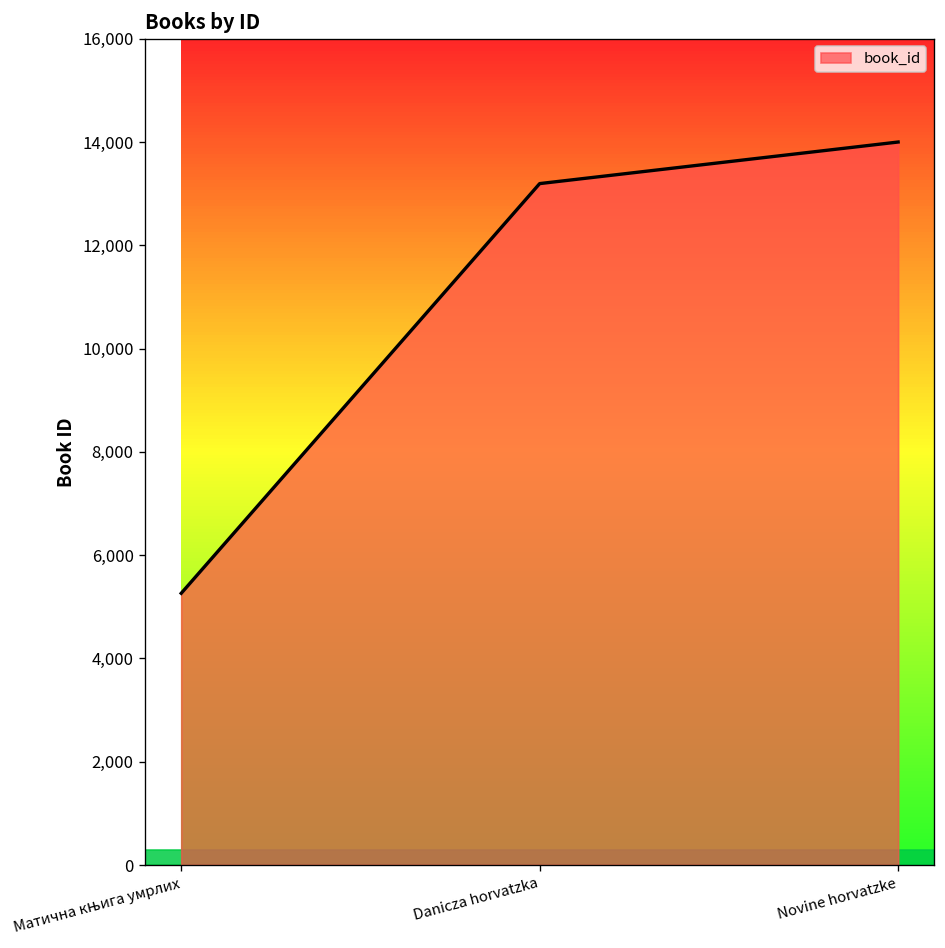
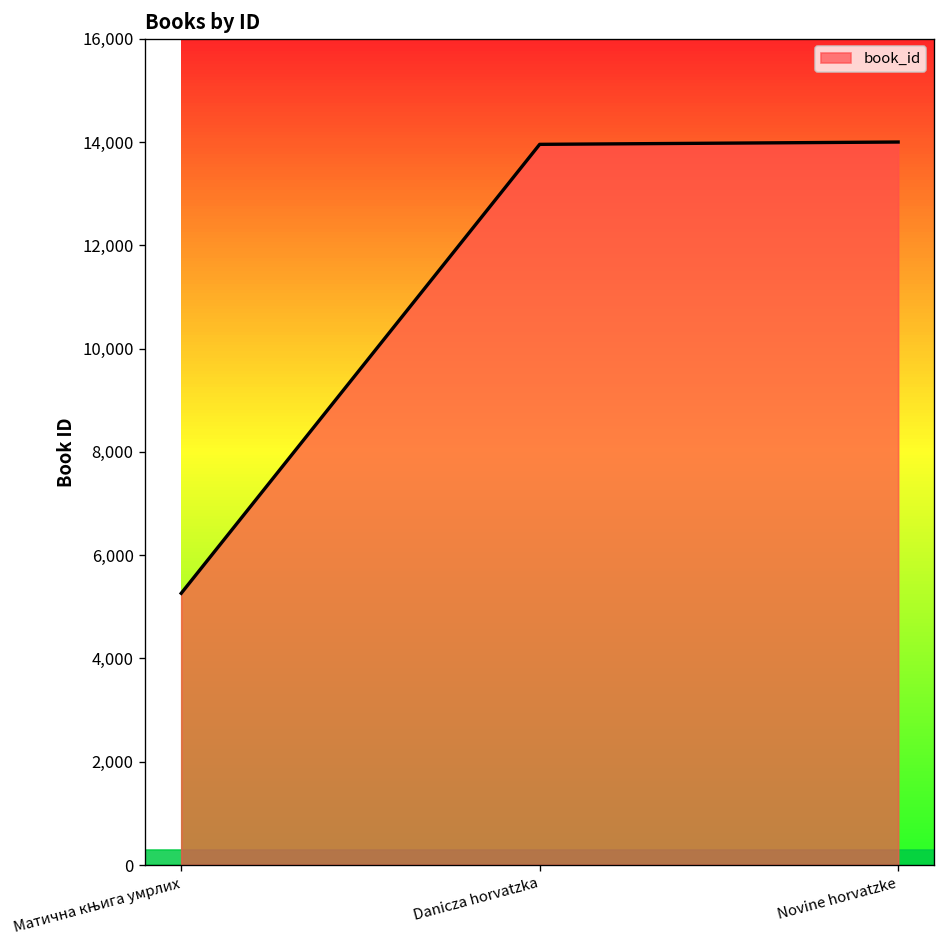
Danicza horvatzka: 13,200 -> 14,000
